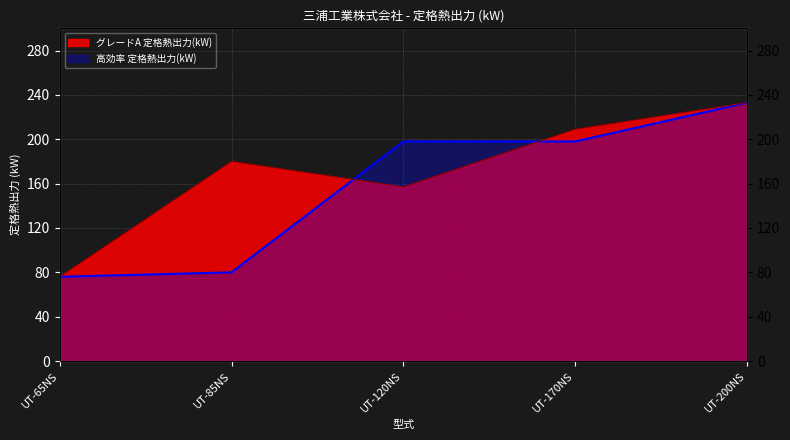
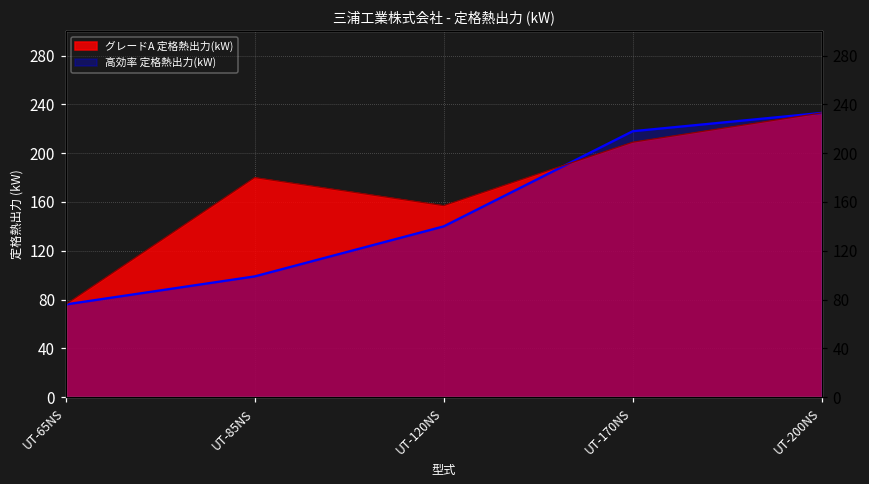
高効率 定格熱出力(kW), UT-85NS: 80 -> 99
高効率 定格熱出力(kW), UT-120NS: 198 -> 140
高効率 定格熱出力(kW), UT-170NS: 198 -> 218
